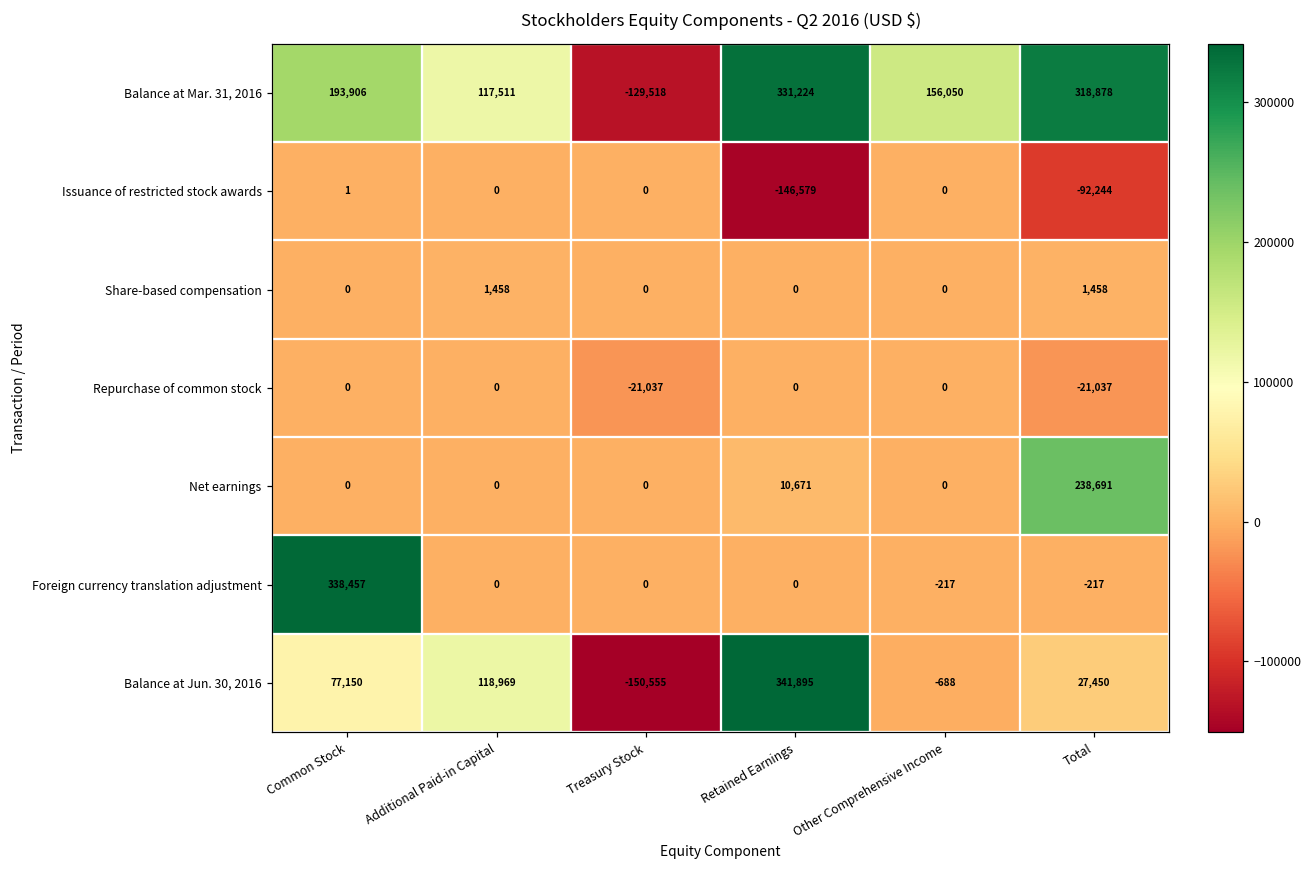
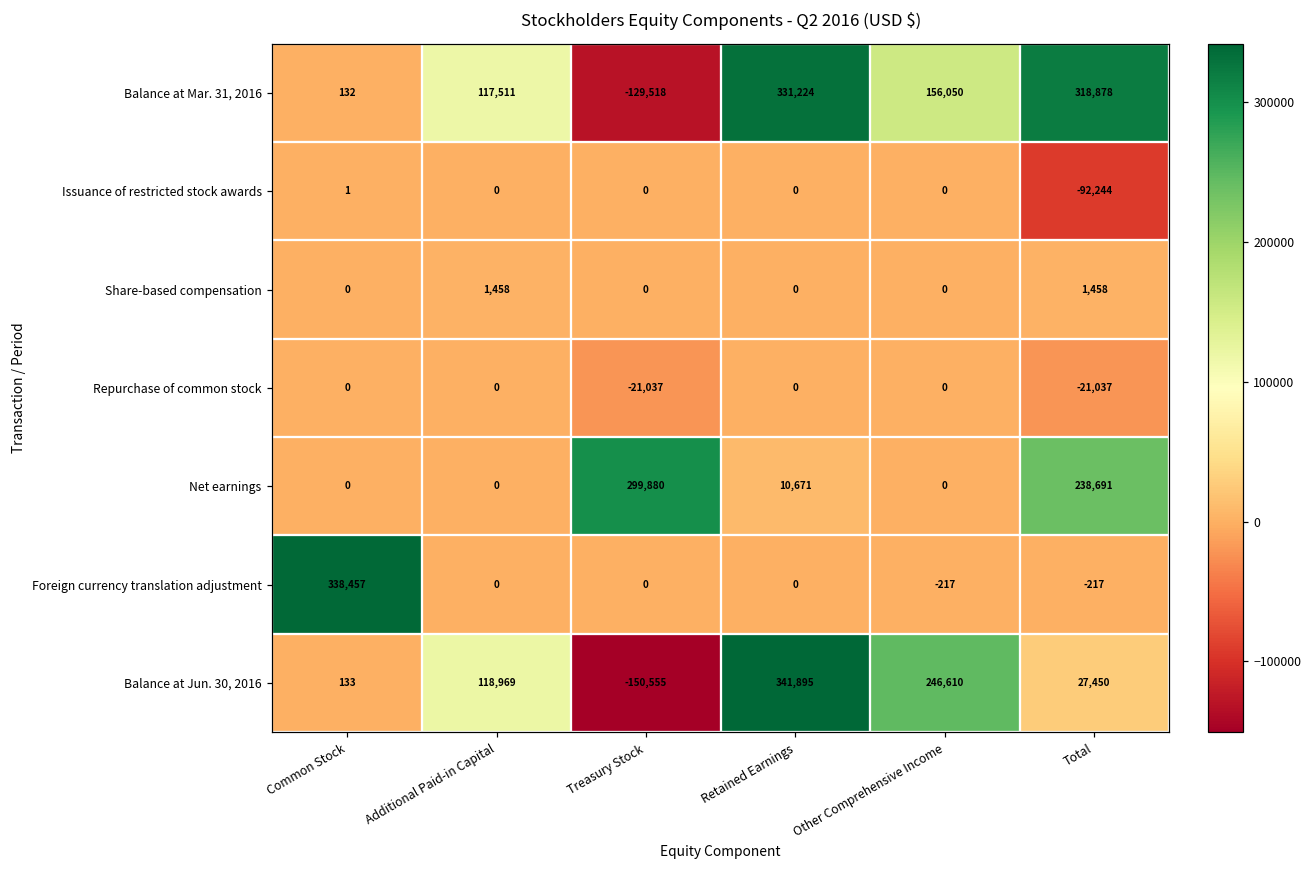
Balance at Mar. 31, 2016, Common Stock: 193,906 -> 132
Issuance of restricted stock awards, Retained Earnings: -146,579 -> 0
Net earnings, Treasury Stock: 0 -> 299,880
Balance at Jun. 30, 2016, Common Stock: 77,150 -> 133
Balance at Jun. 30, 2016, Other Comprehensive Income: -688 -> 246,610
